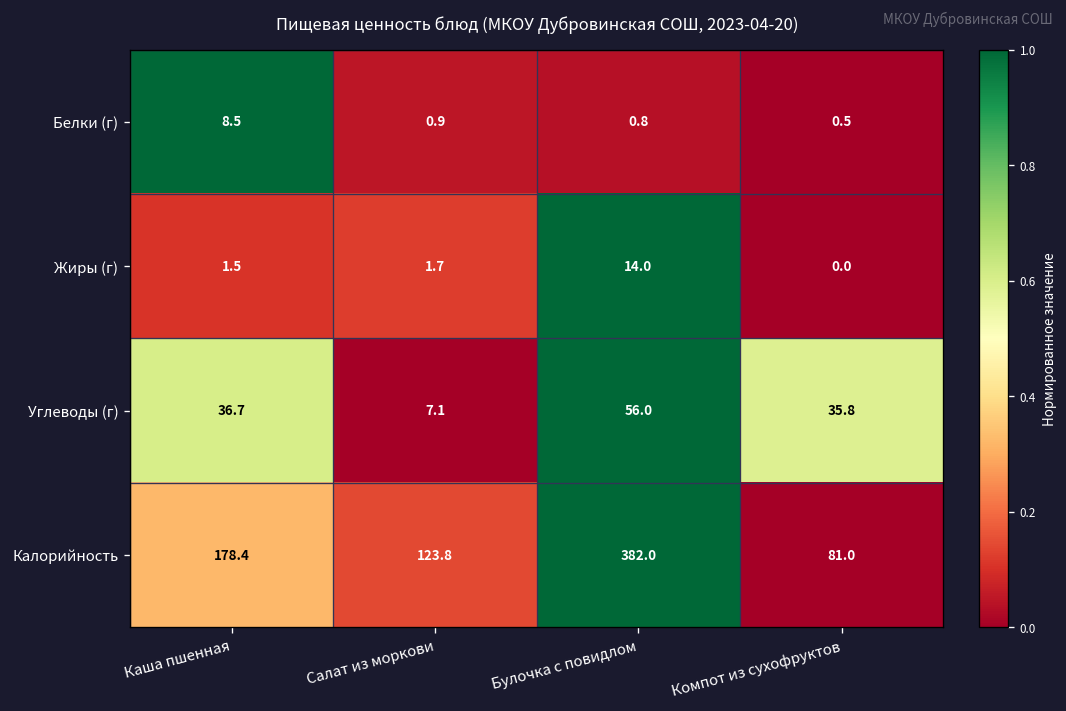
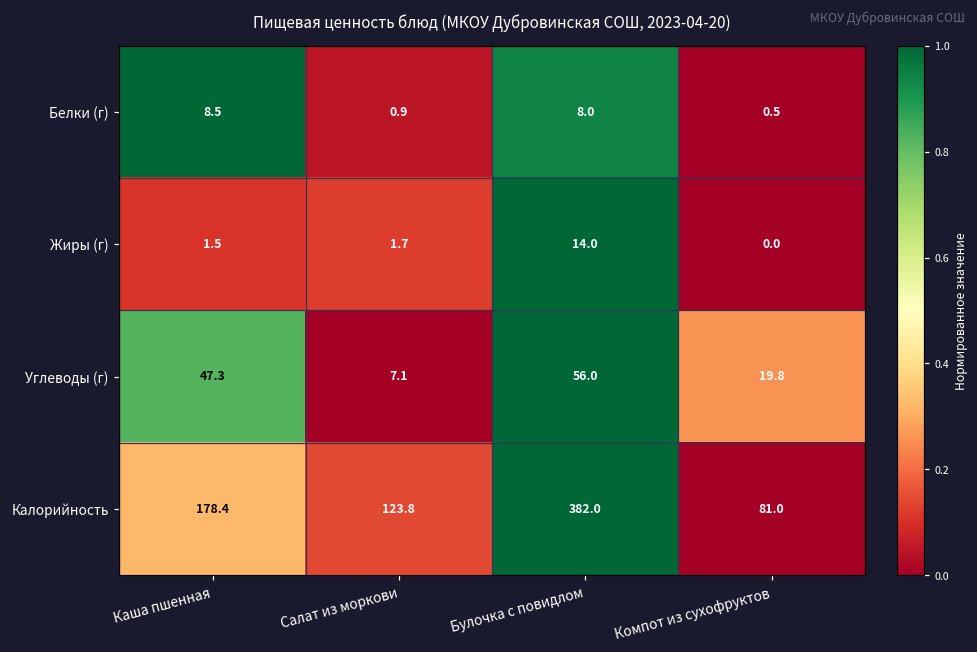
Белки (г), Булочка с повидлом: 0.8 -> 8.0
Углеводы (г), Каша пшенная: 36.7 -> 47.3
Углеводы (г), Компот из сухофруктов: 35.8 -> 19.8
